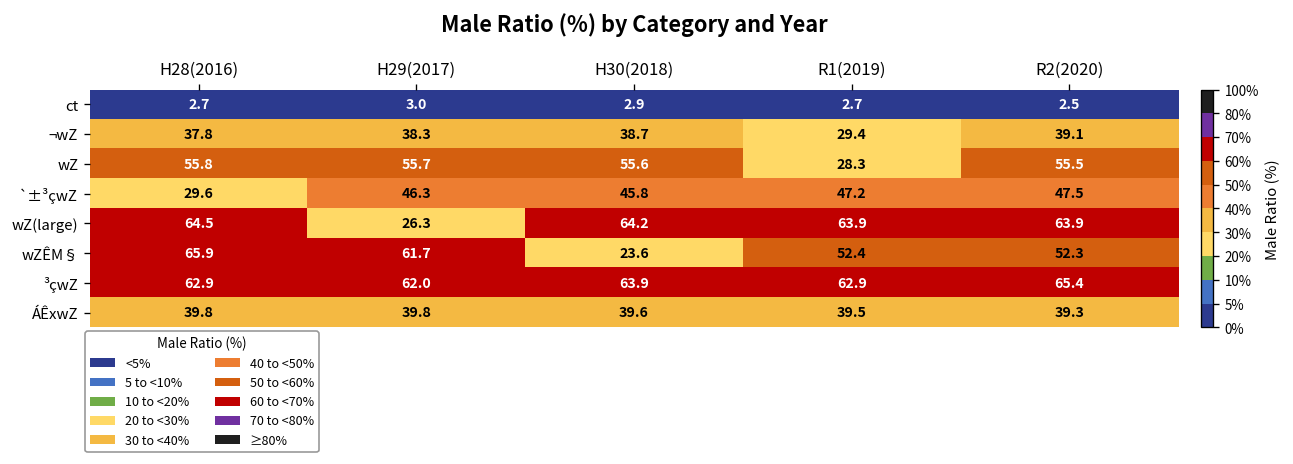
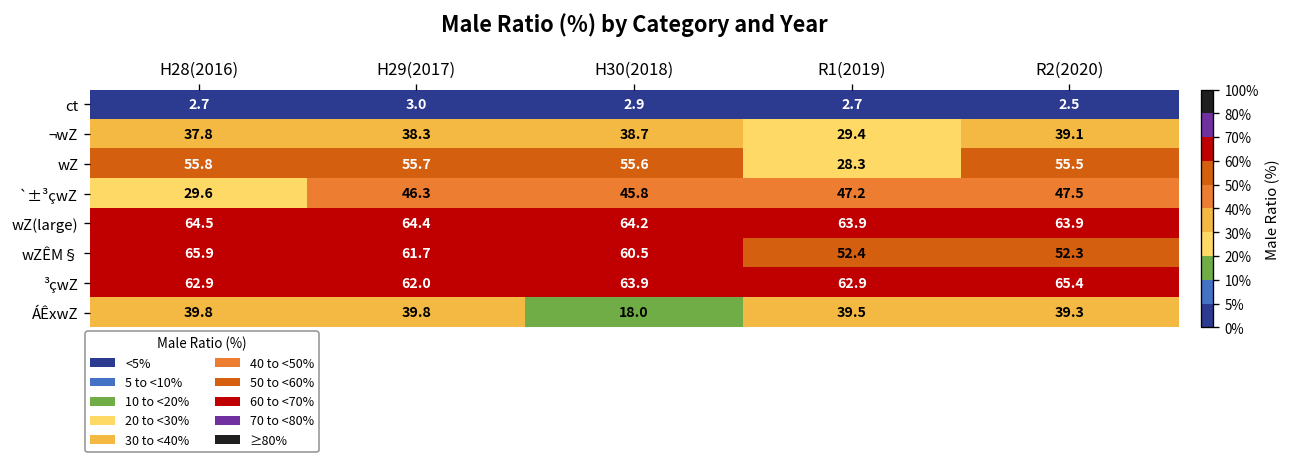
wZ(large), H29(2017): 26.3 -> 64.4
wZÊM§, H30(2018): 23.6 -> 60.5
ÁÊxwZ, H30(2018): 39.6 -> 18.0
